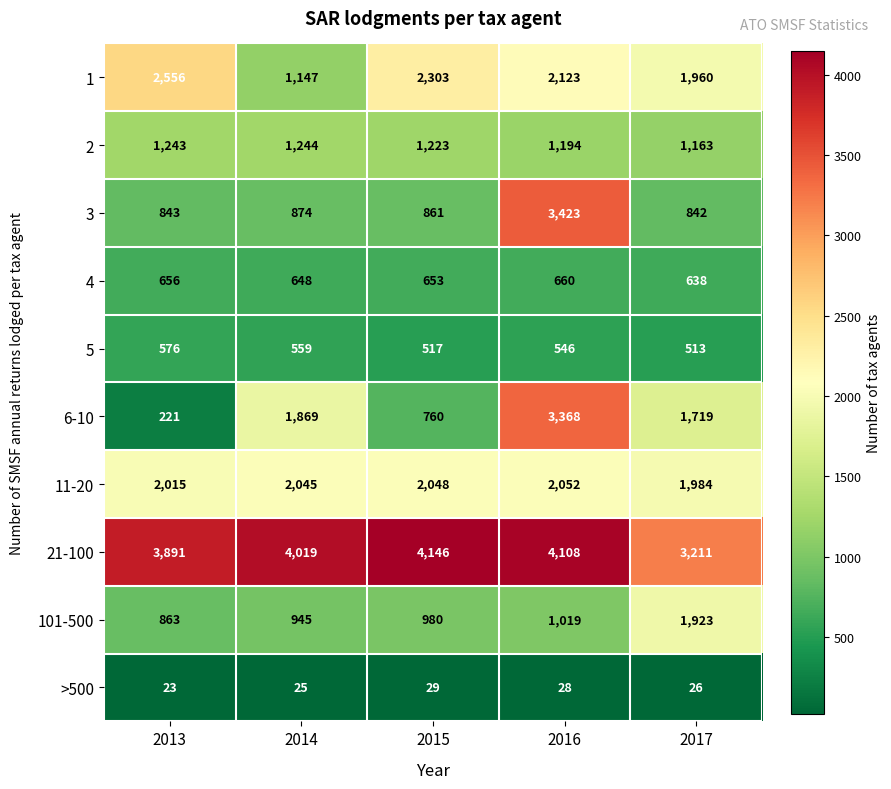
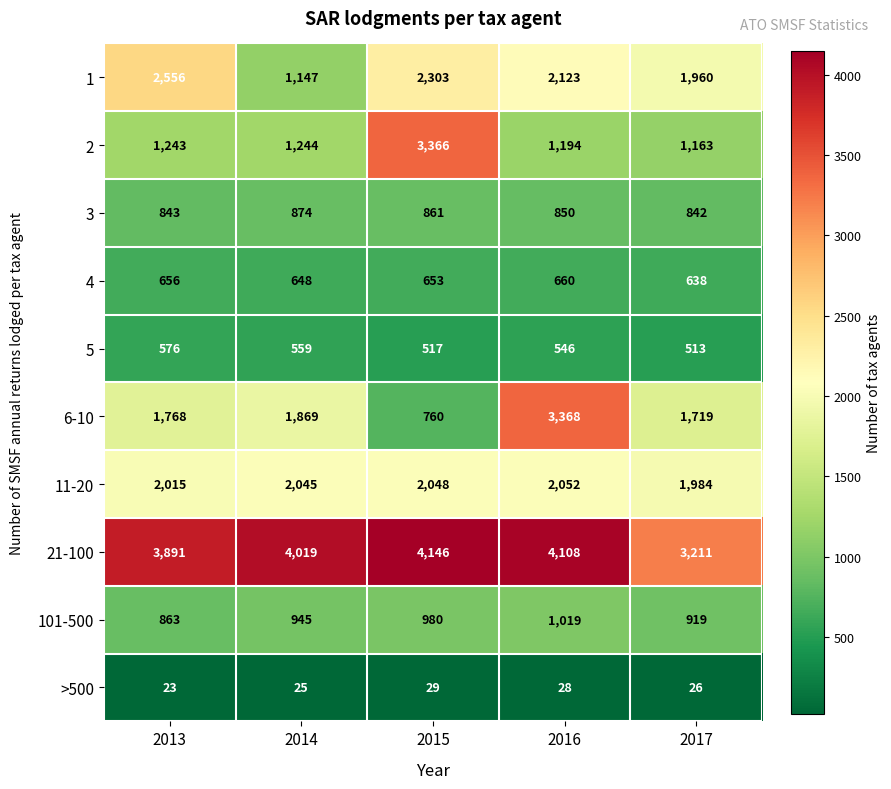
2, 2015: 1,223 -> 3,366
3, 2016: 3,423 -> 850
6-10, 2013: 221 -> 1,768
101-500, 2017: 1,923 -> 919
